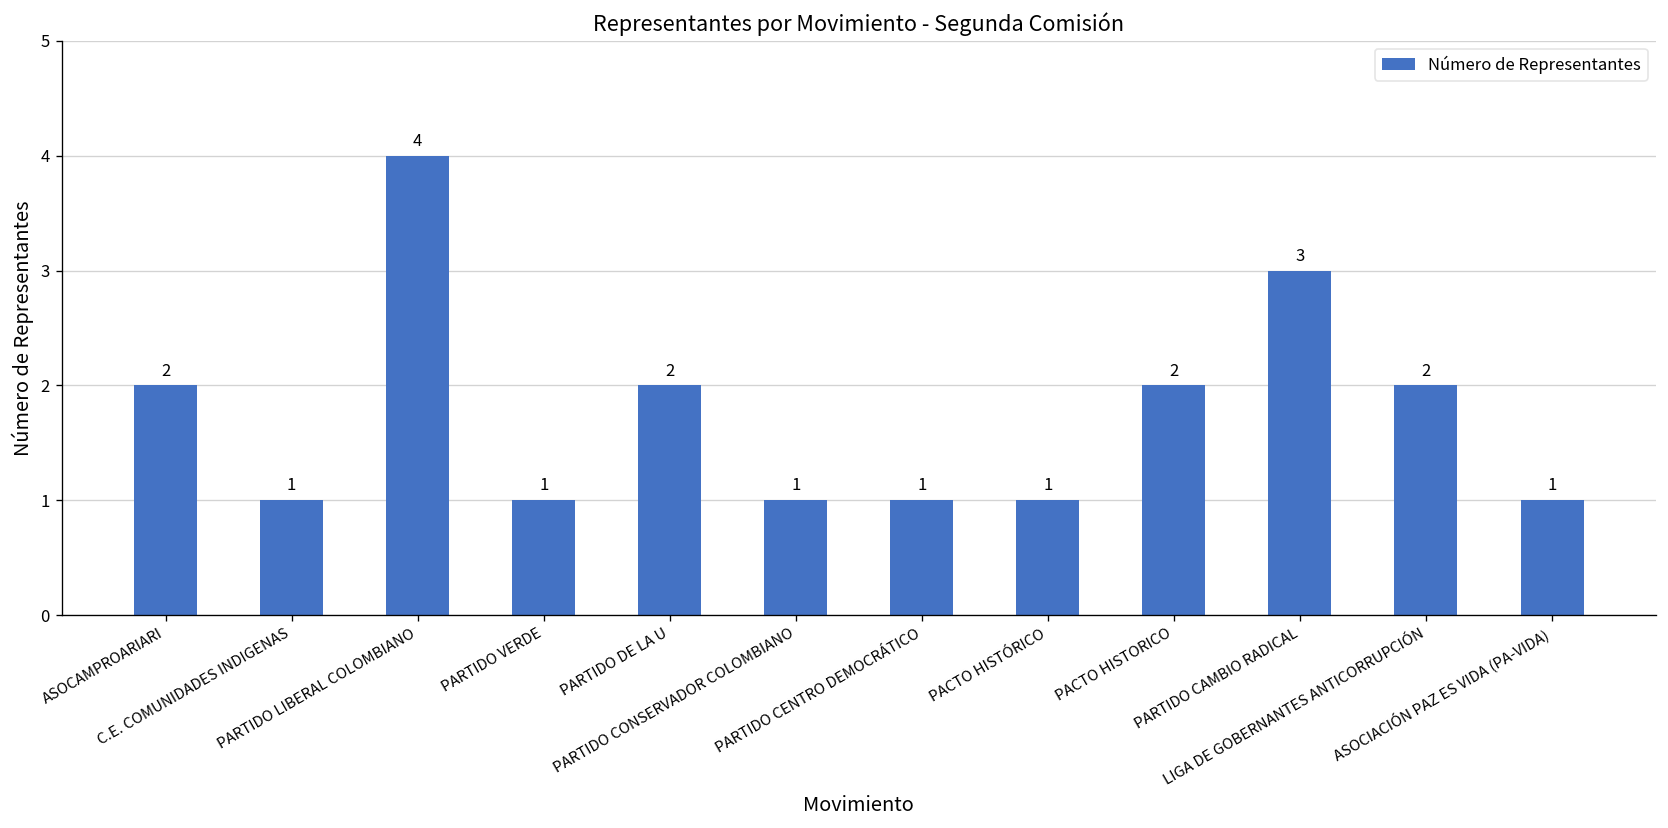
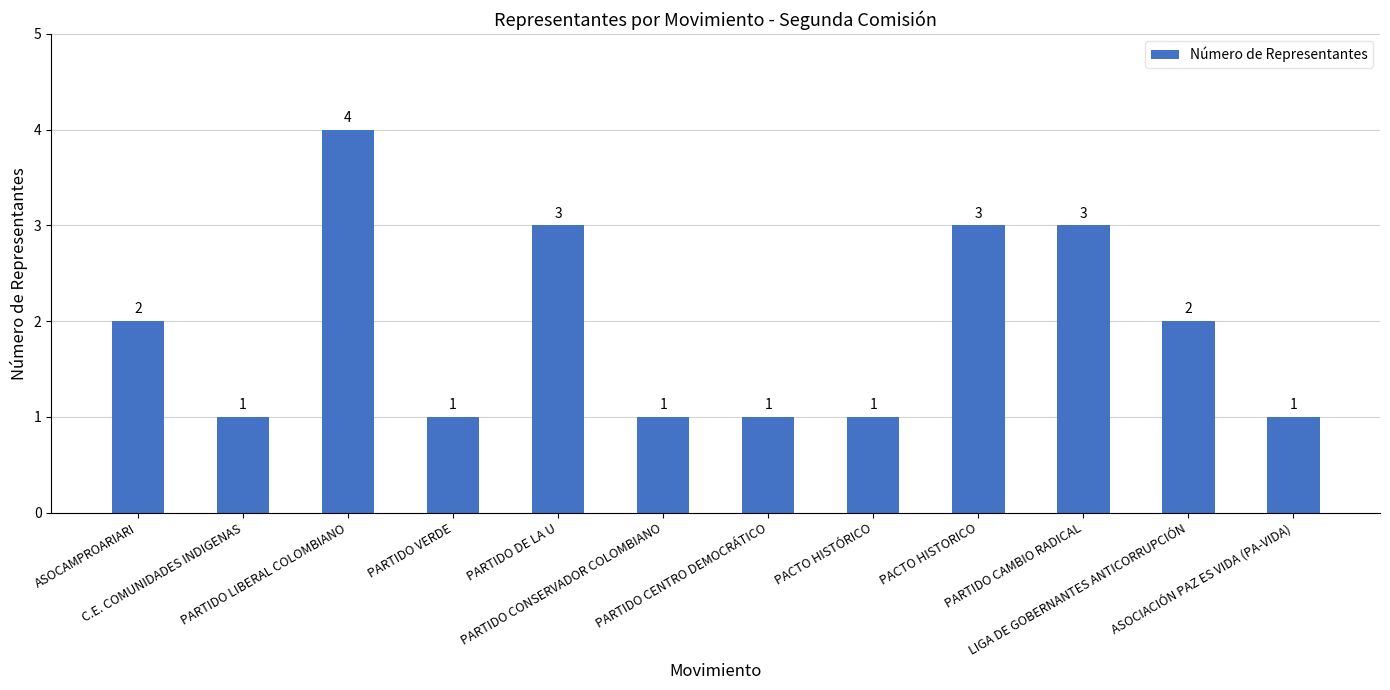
PARTIDO DE LA U: 2 -> 3
PACTO HISTORICO: 2 -> 3
